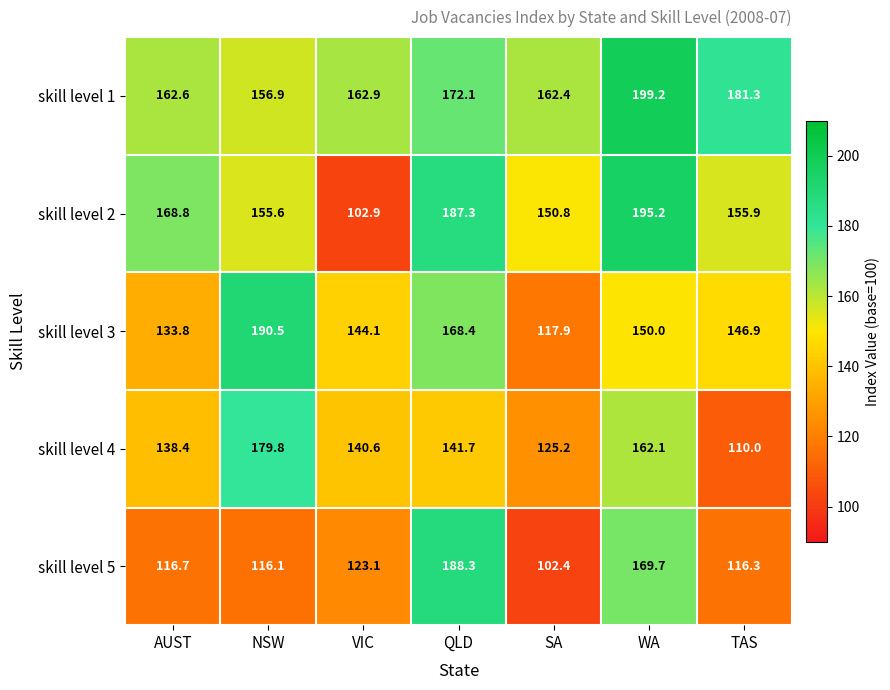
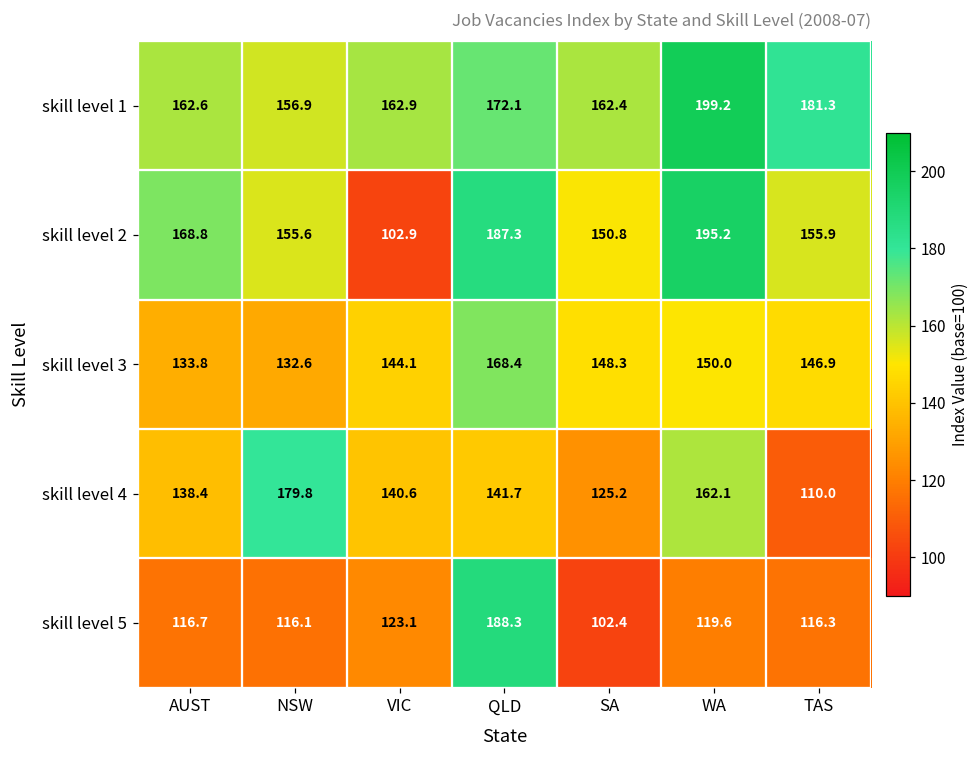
skill level 3, NSW: 190.5 -> 132.6
skill level 3, SA: 117.9 -> 148.3
skill level 5, WA: 169.7 -> 119.6
